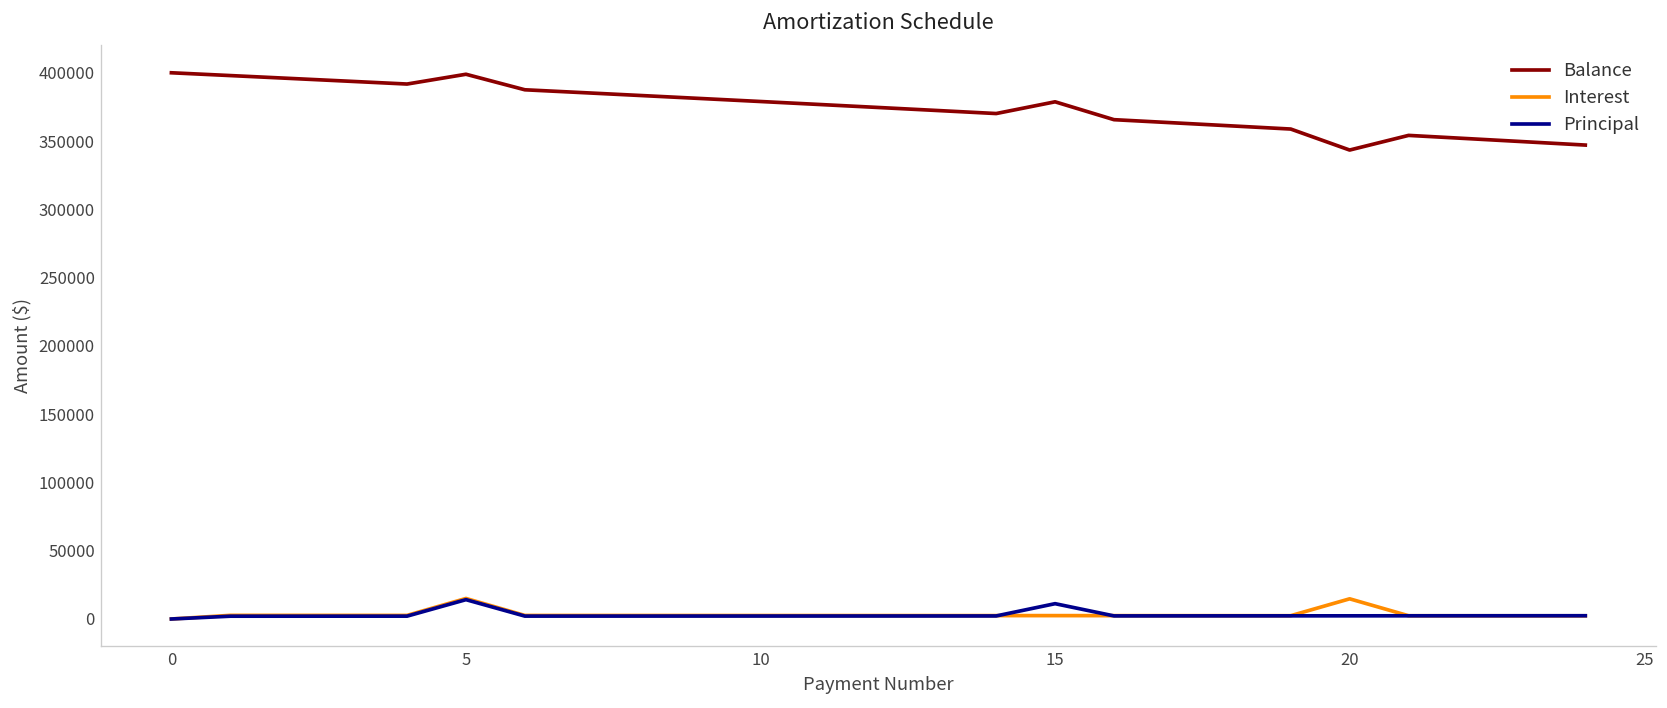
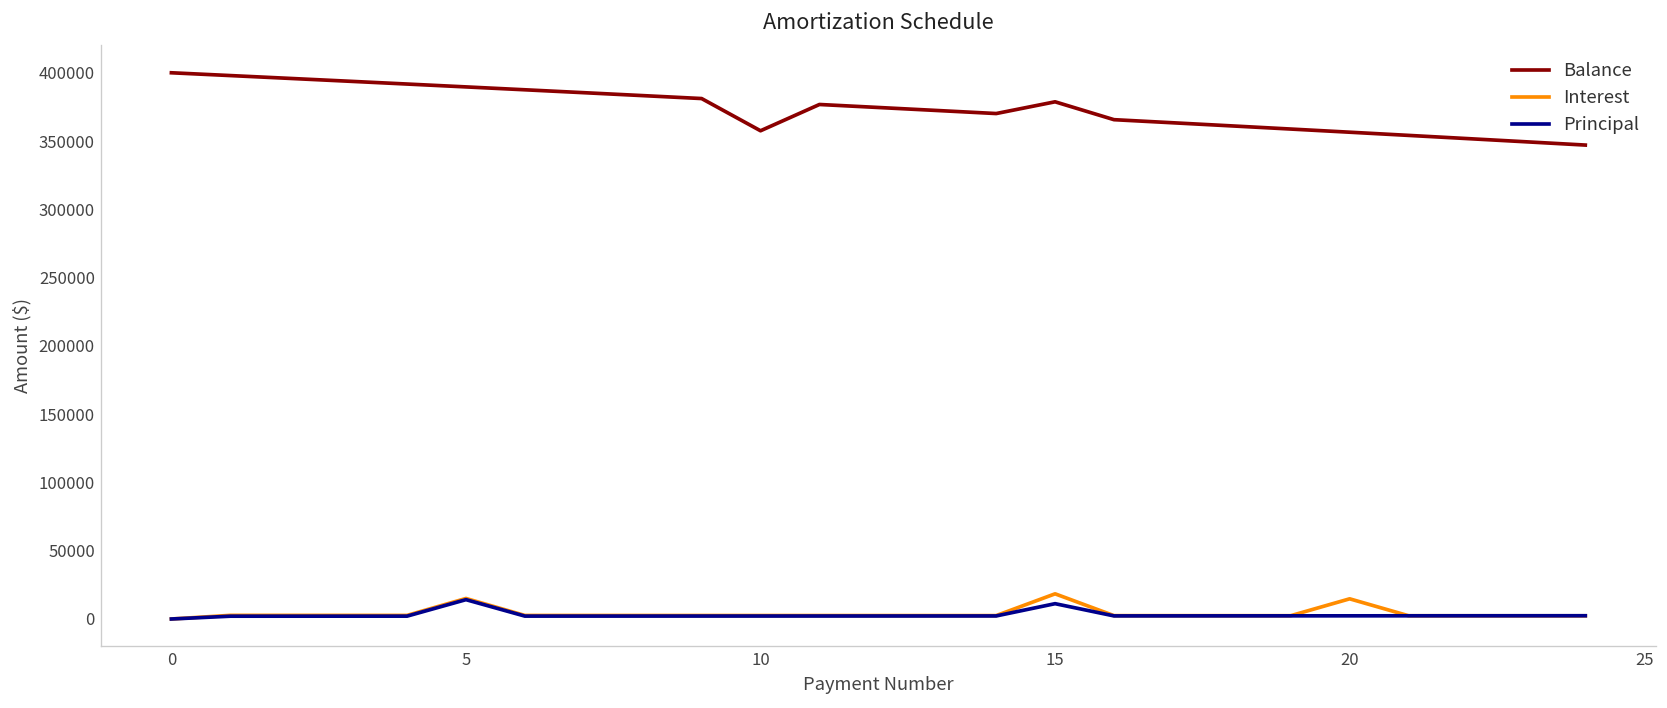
Balance, 5: 399000 -> 390000
Balance, 10: 379000 -> 358000
Interest, 15: 2000 -> 18000
Balance, 20: 343000 -> 356000
